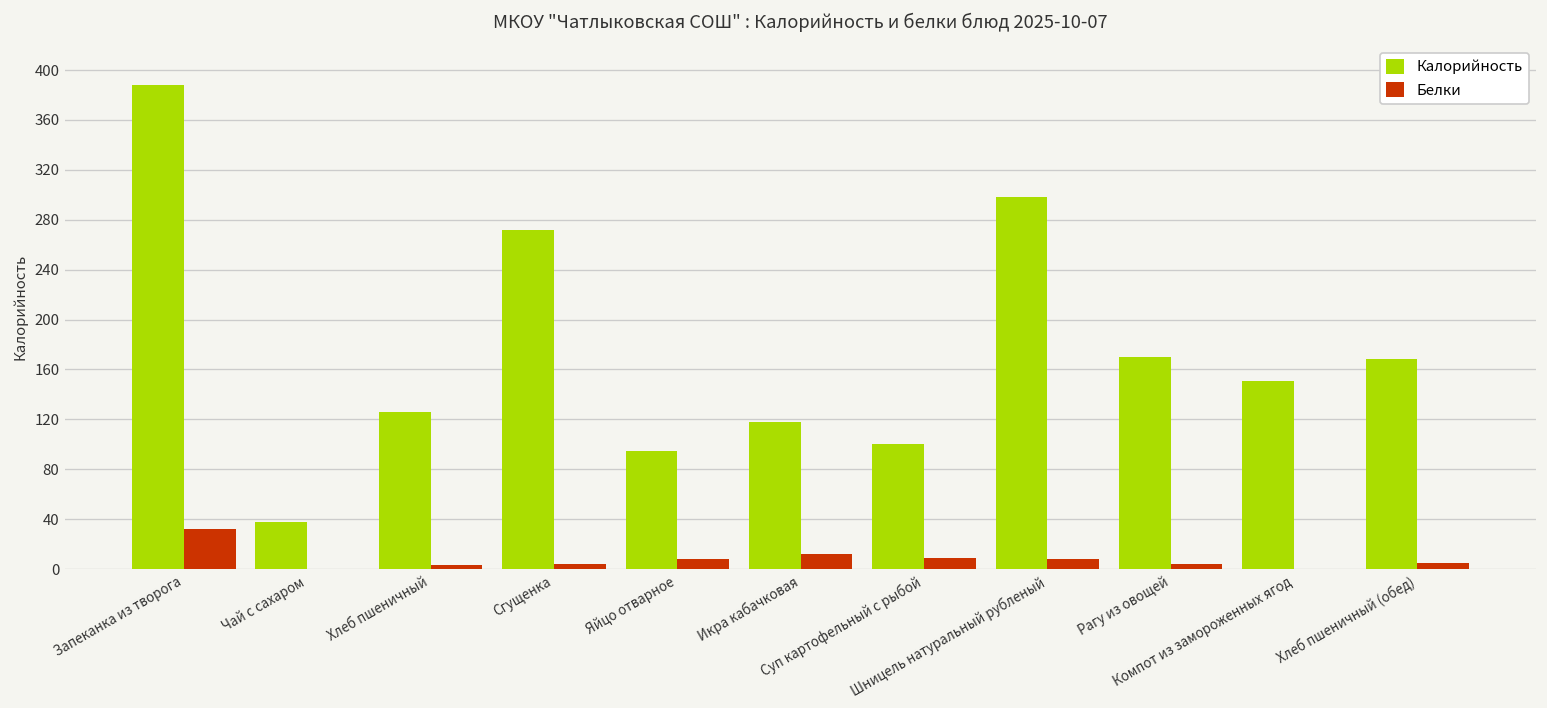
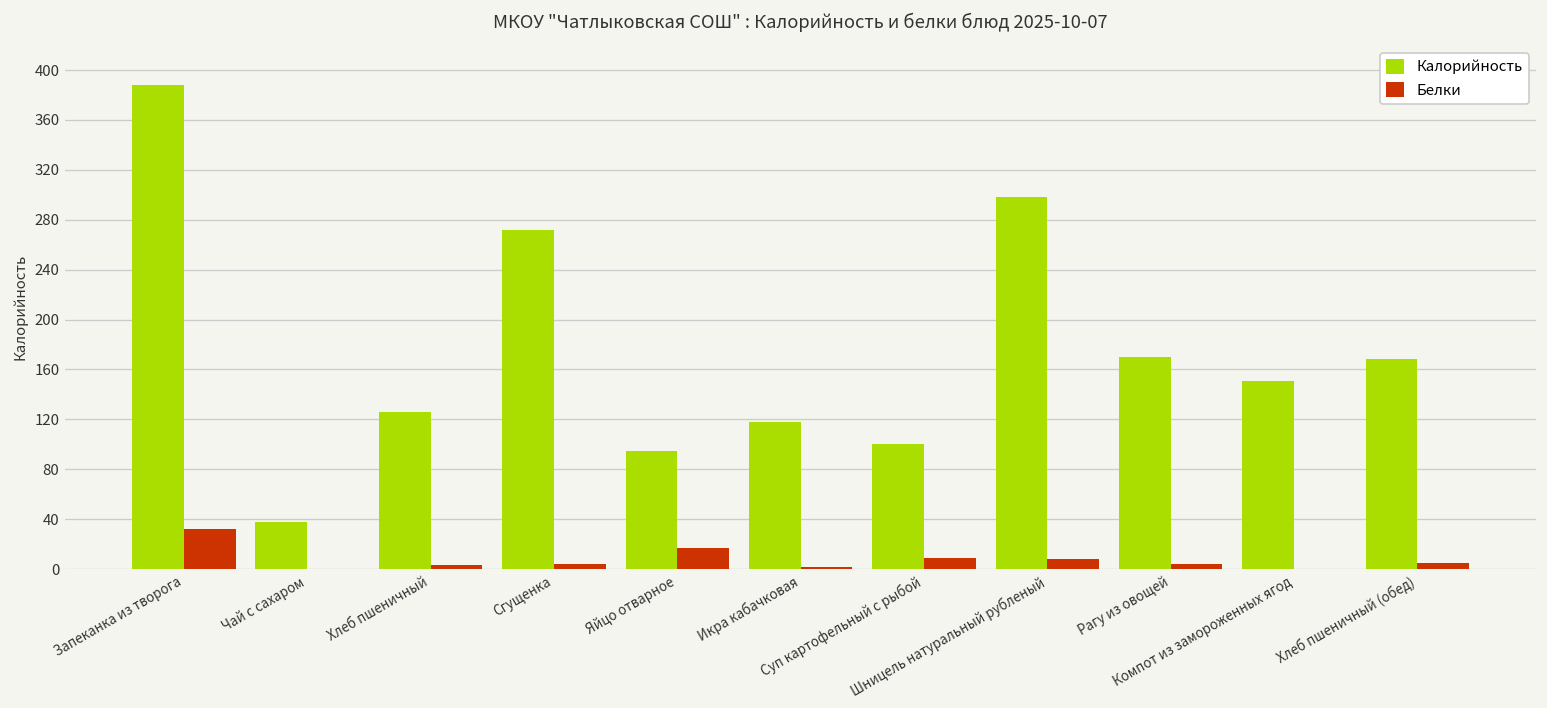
Белки, Яйцо отварное: 8 -> 17
Белки, Икра кабачковая: 12 -> 2
